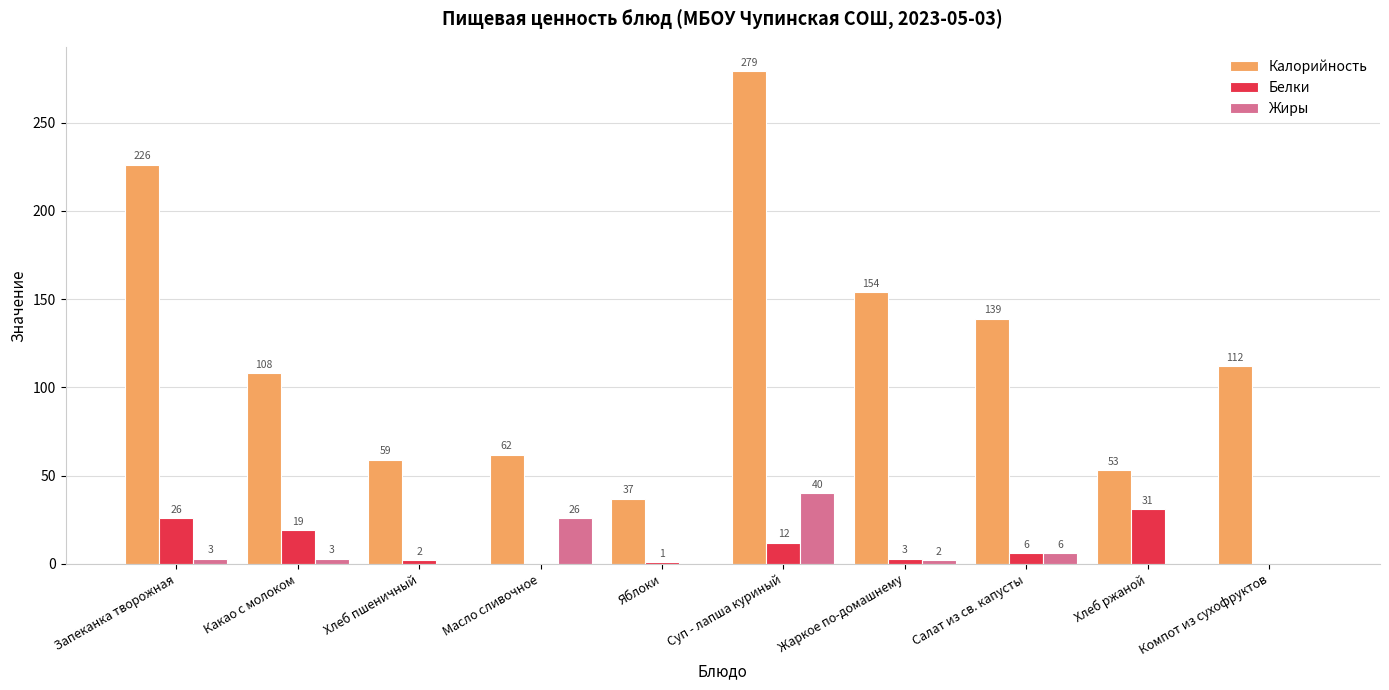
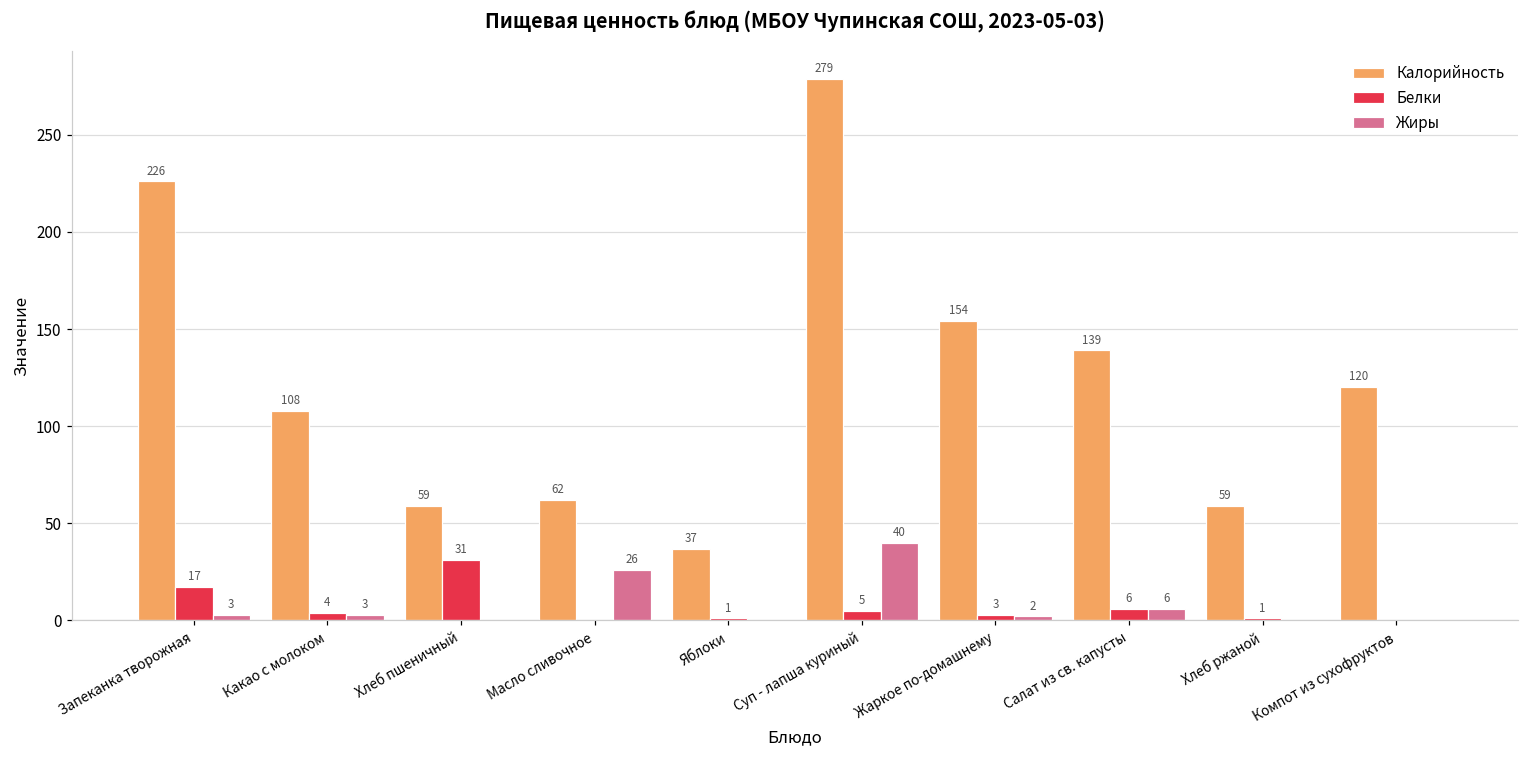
Белки, Запеканка творожная: 26 -> 17
Белки, Какао с молоком: 19 -> 4
Белки, Хлеб пшеничный: 2 -> 31
Белки, Суп - лапша куриный: 12 -> 5
Калорийность, Хлеб ржаной: 53 -> 59
Белки, Хлеб ржаной: 31 -> 1
Калорийность, Компот из сухофруктов: 112 -> 120
